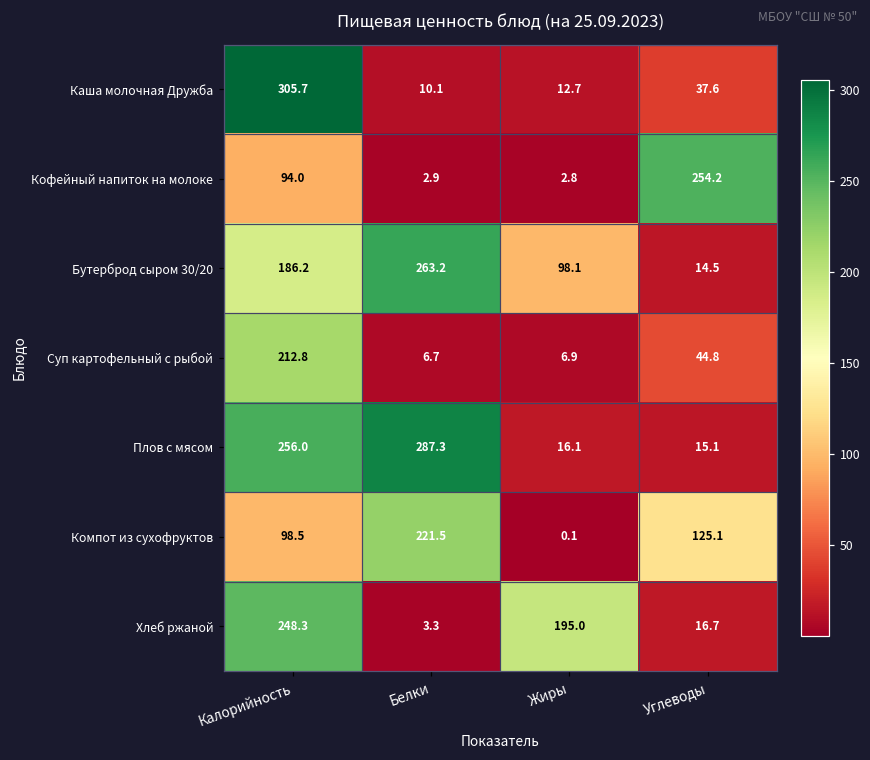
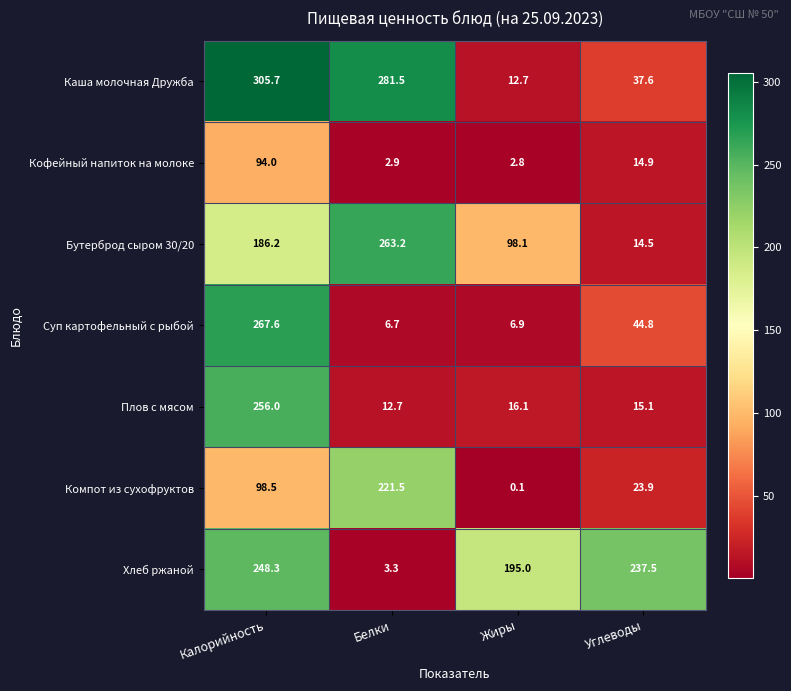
Каша молочная Дружба, Белки: 10.1 -> 281.5
Кофейный напиток на молоке, Углеводы: 254.2 -> 14.9
Суп картофельный с рыбой, Калорийность: 212.8 -> 267.6
Плов с мясом, Белки: 287.3 -> 12.7
Компот из сухофруктов, Углеводы: 125.1 -> 23.9
Хлеб ржаной, Углеводы: 16.7 -> 237.5
